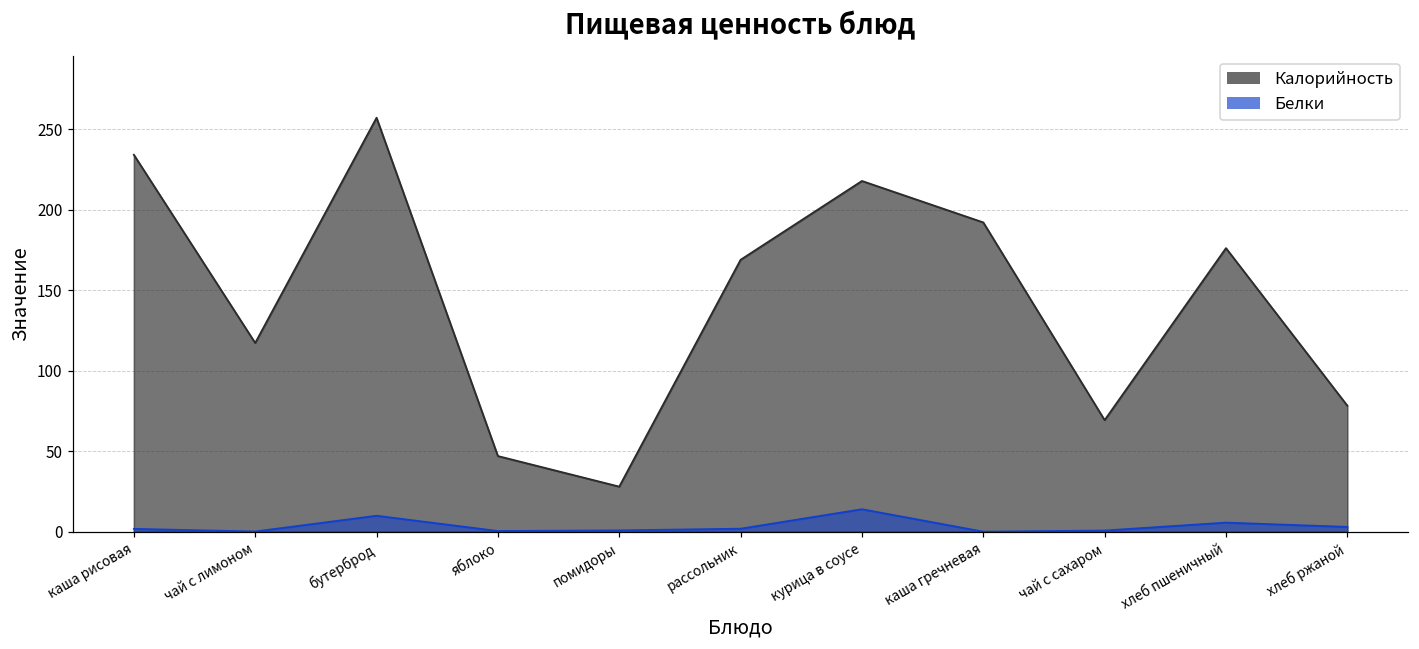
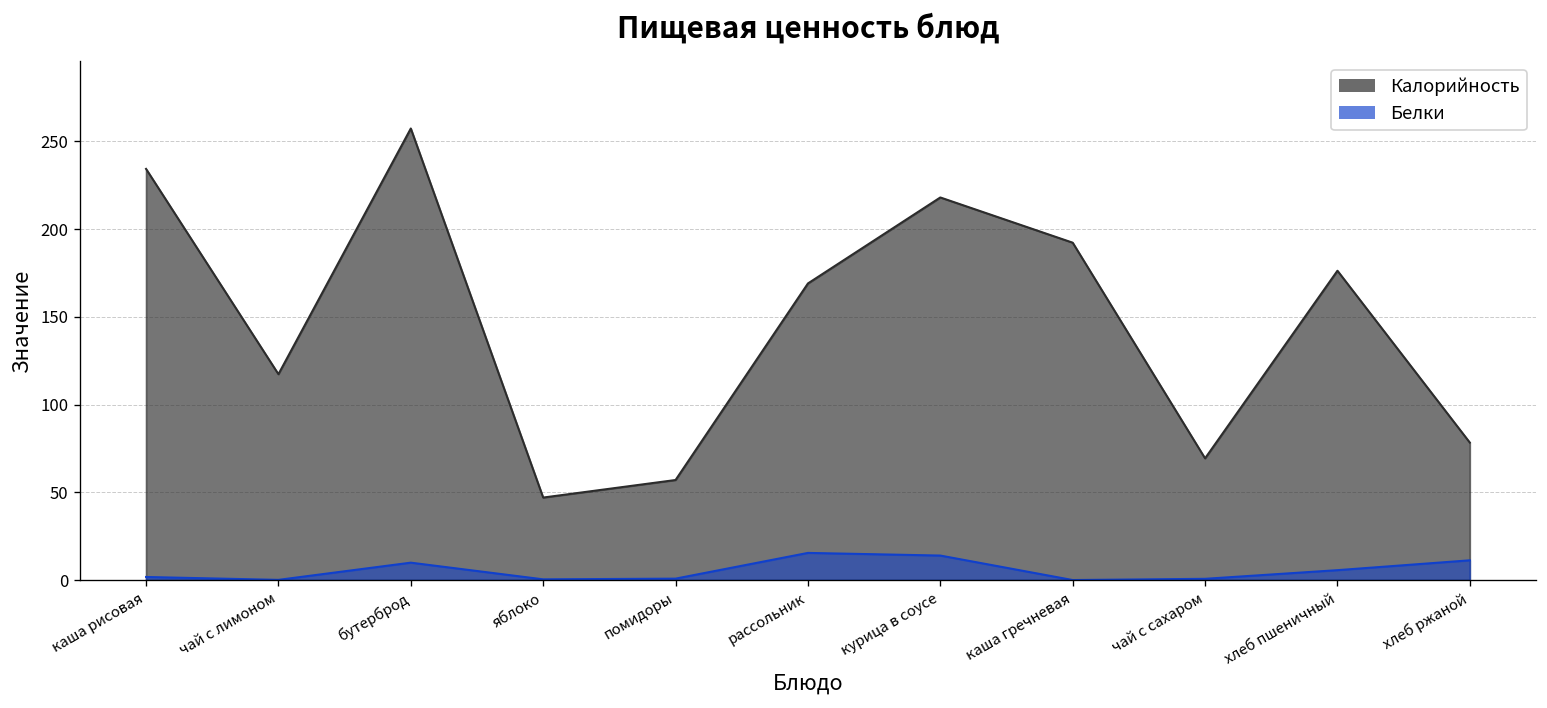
Калорийность, помидоры: 28 -> 57
Белки, рассольник: 2 -> 15
Белки, хлеб ржаной: 3 -> 11
